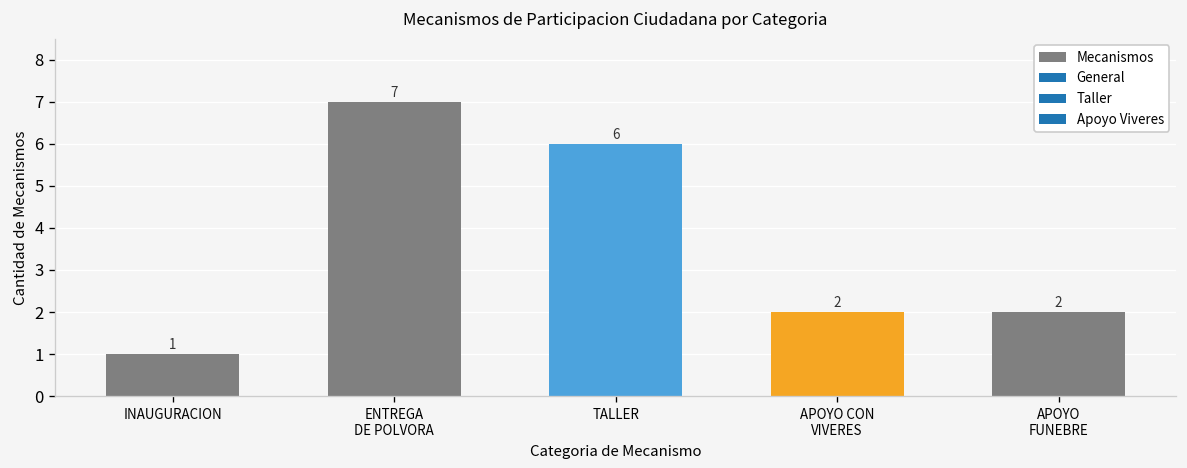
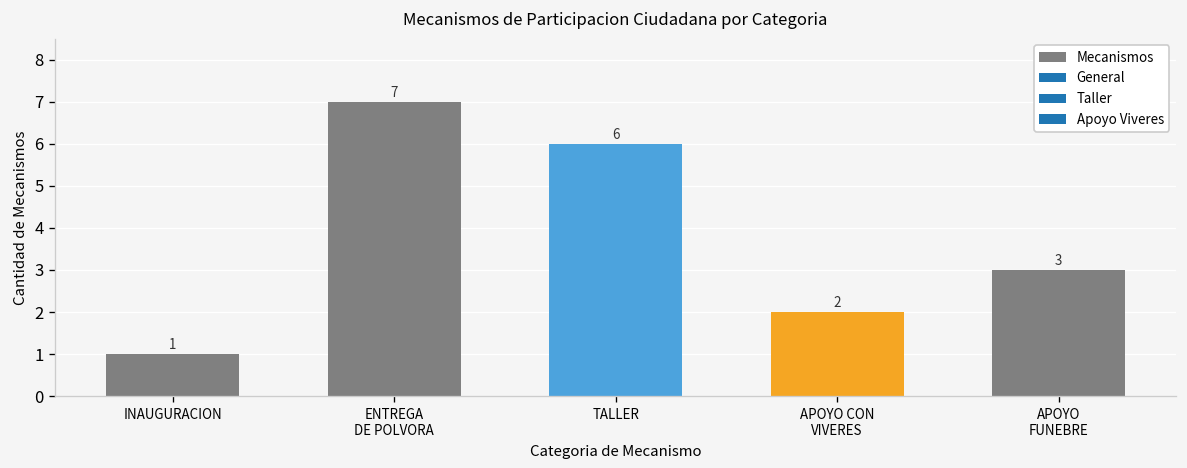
APOYO FUNEBRE: 2 -> 3
